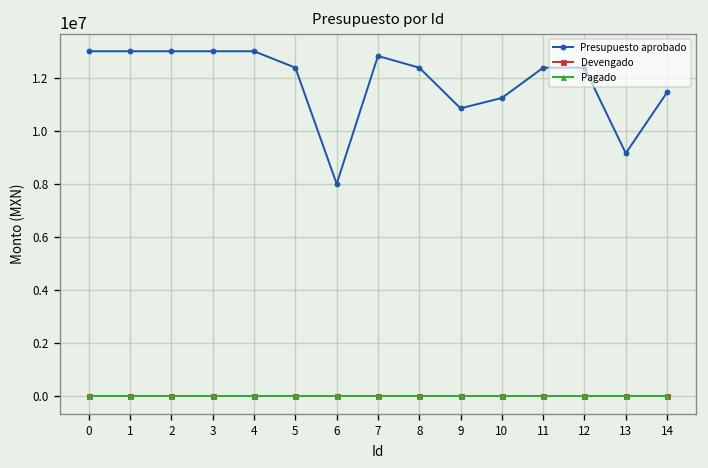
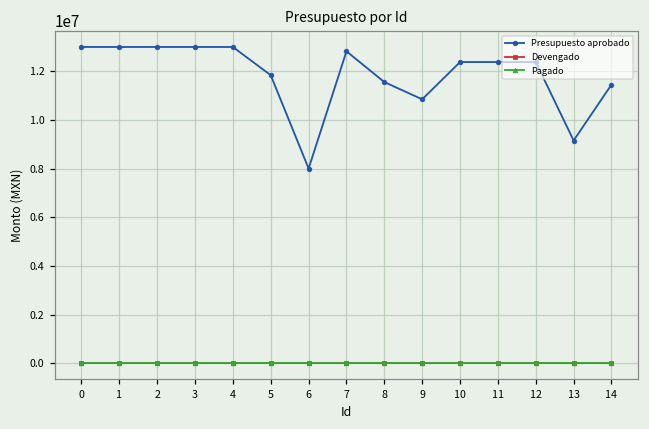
Presupuesto aprobado, 5: 12400000 -> 11800000
Presupuesto aprobado, 8: 12400000 -> 11600000
Presupuesto aprobado, 10: 11200000 -> 12400000
